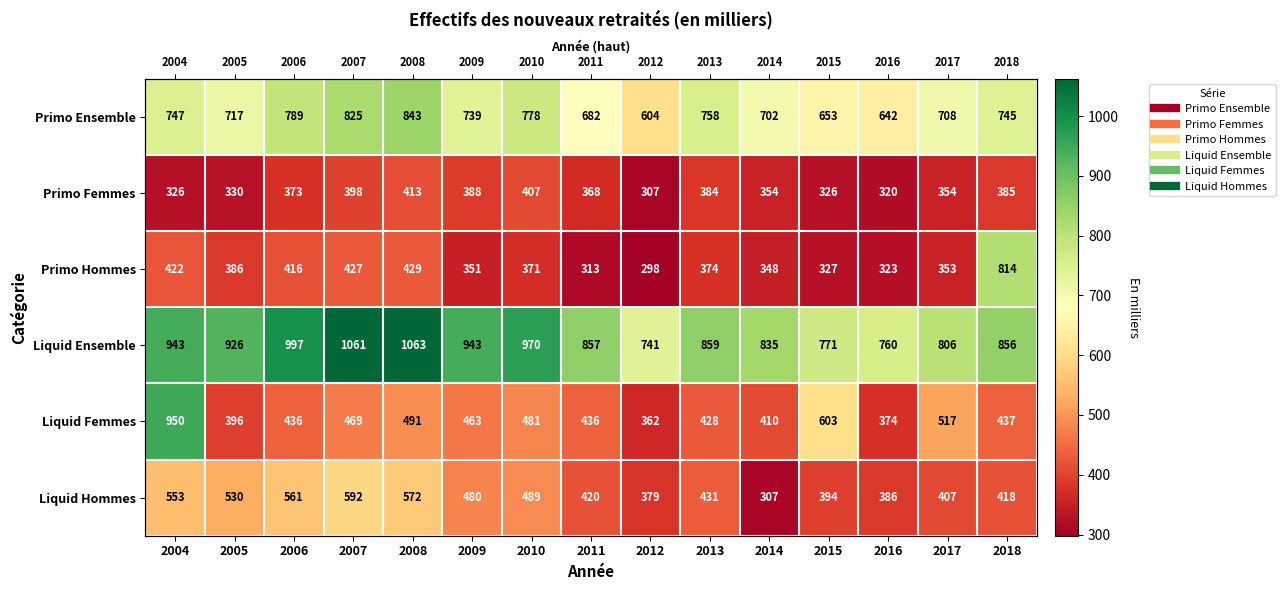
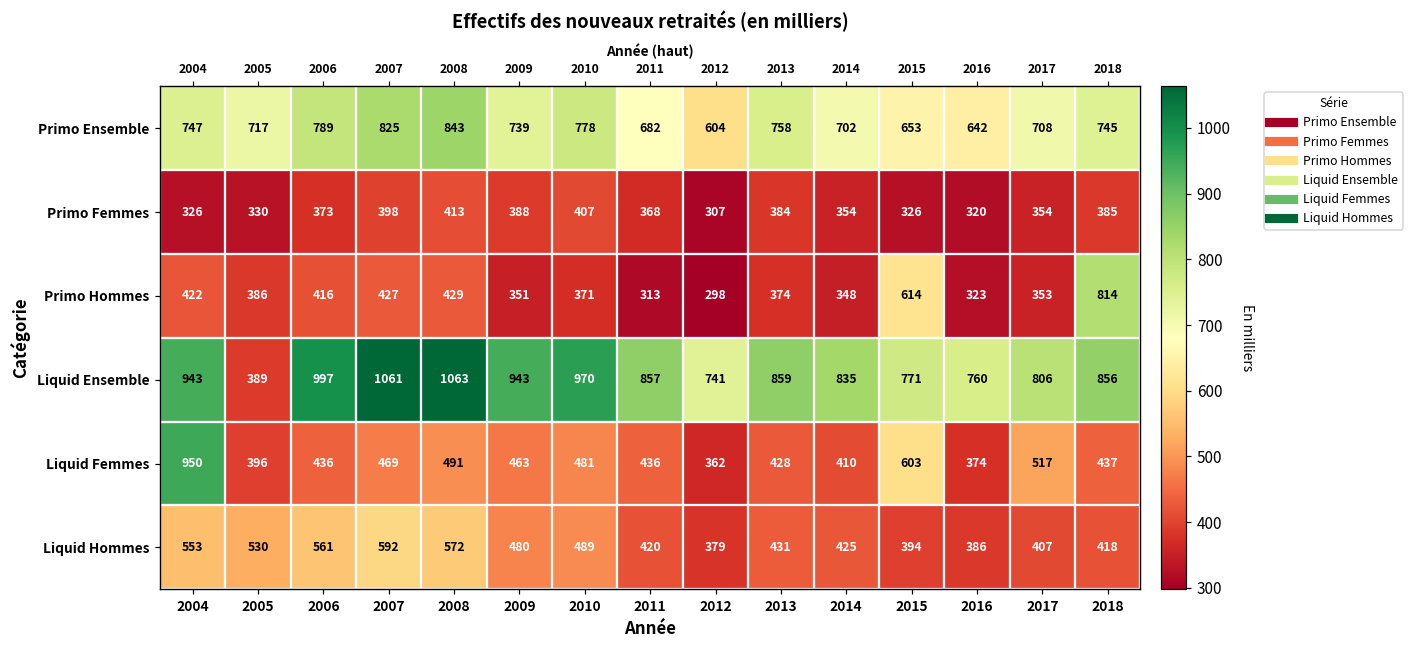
Primo Hommes, 2015: 327 -> 614
Liquid Ensemble, 2005: 926 -> 389
Liquid Hommes, 2014: 307 -> 425
